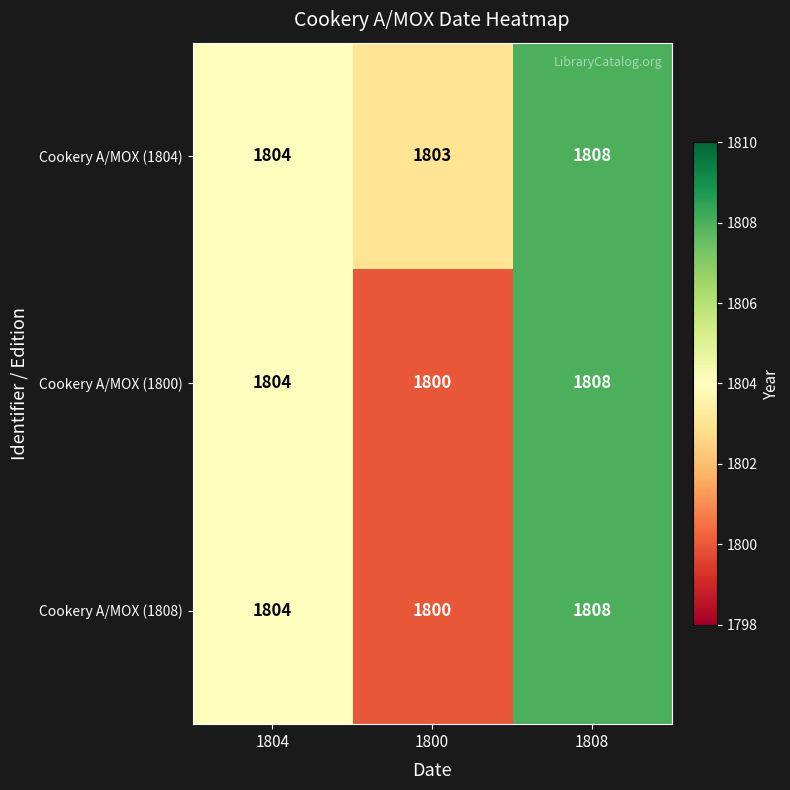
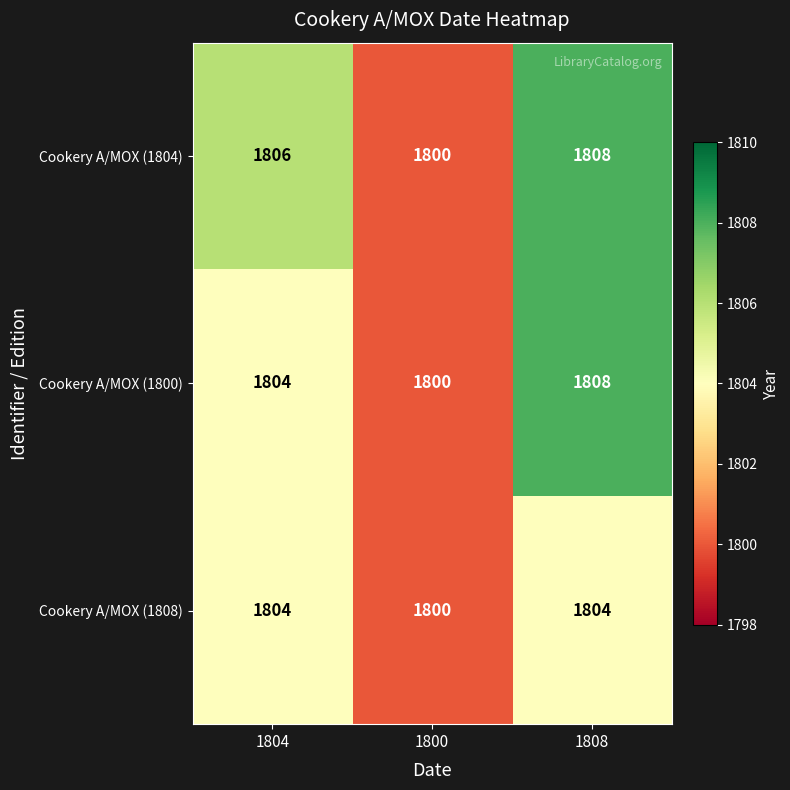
Cookery A/MOX (1804), 1804: 1804 -> 1806
Cookery A/MOX (1804), 1800: 1803 -> 1800
Cookery A/MOX (1808), 1808: 1808 -> 1804
